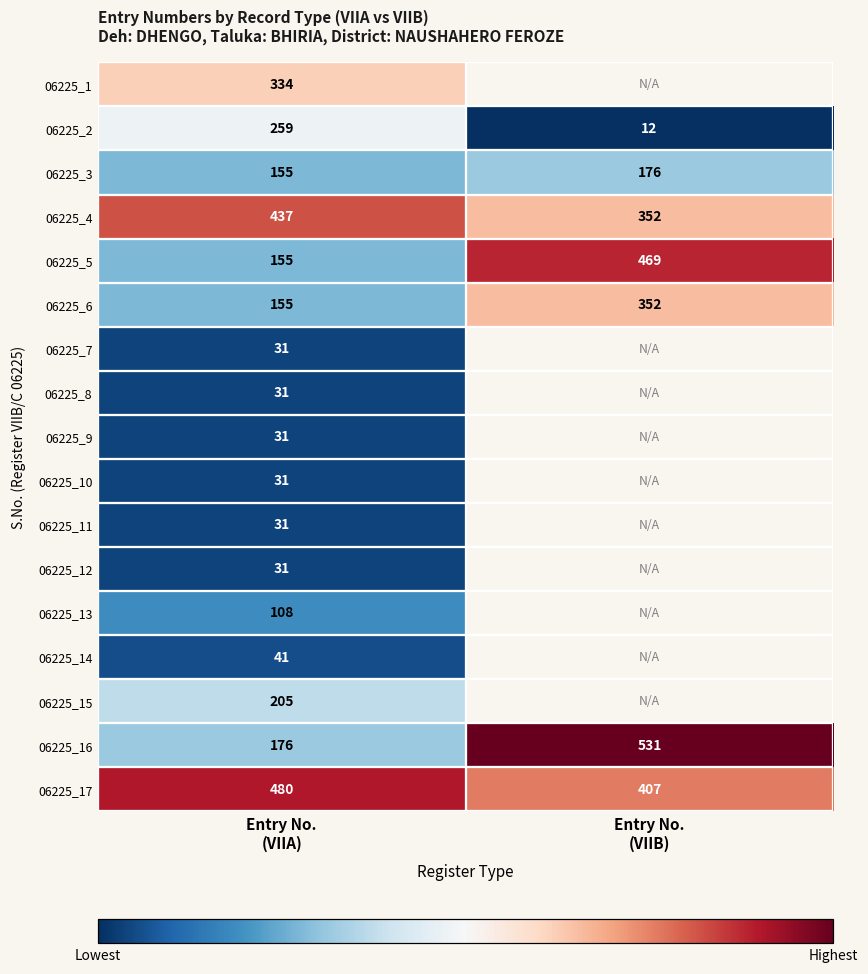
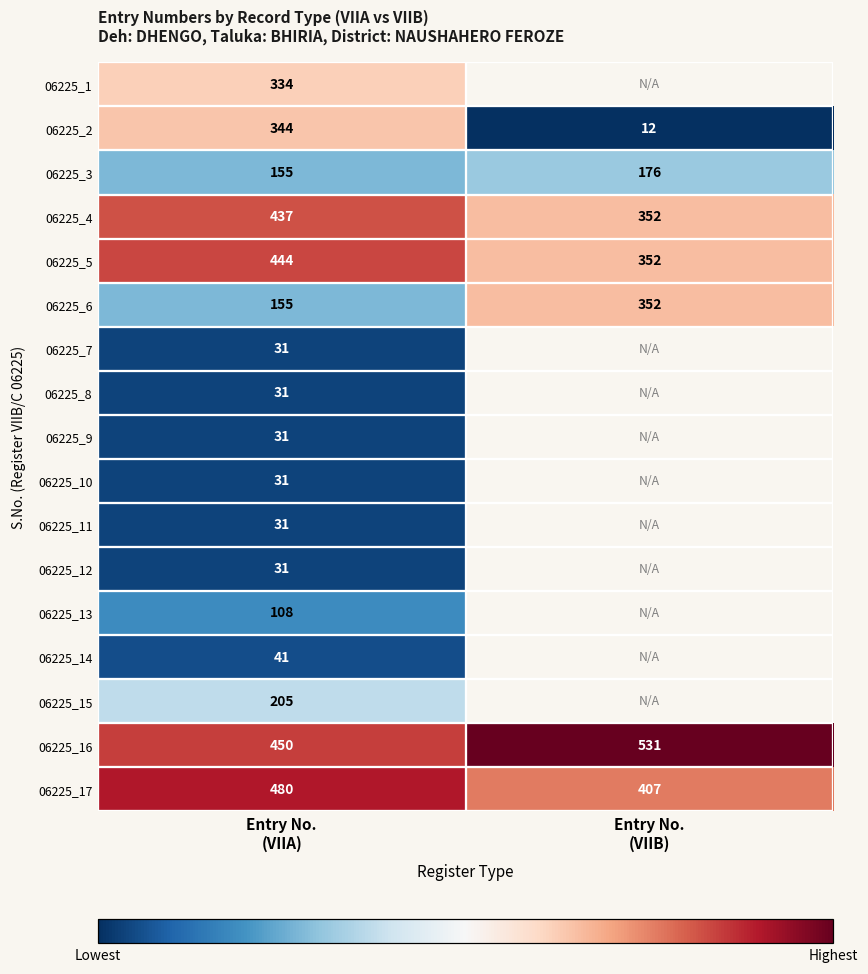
06225_2, Entry No. (VIIA): 259 -> 344
06225_5, Entry No. (VIIA): 155 -> 444
06225_5, Entry No. (VIIB): 469 -> 352
06225_16, Entry No. (VIIA): 176 -> 450
